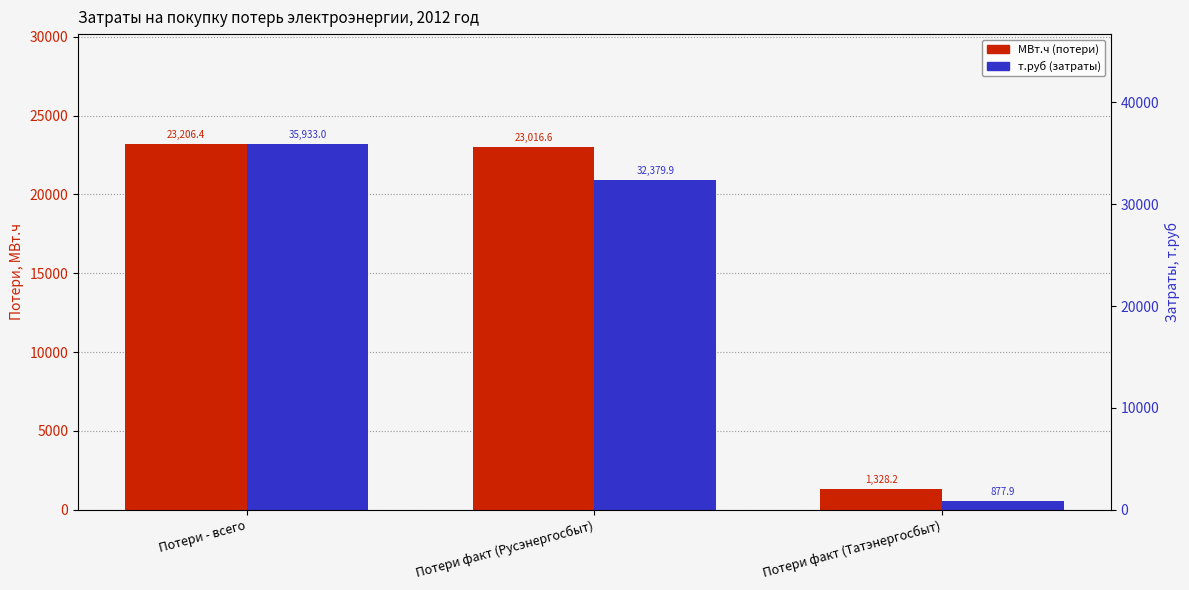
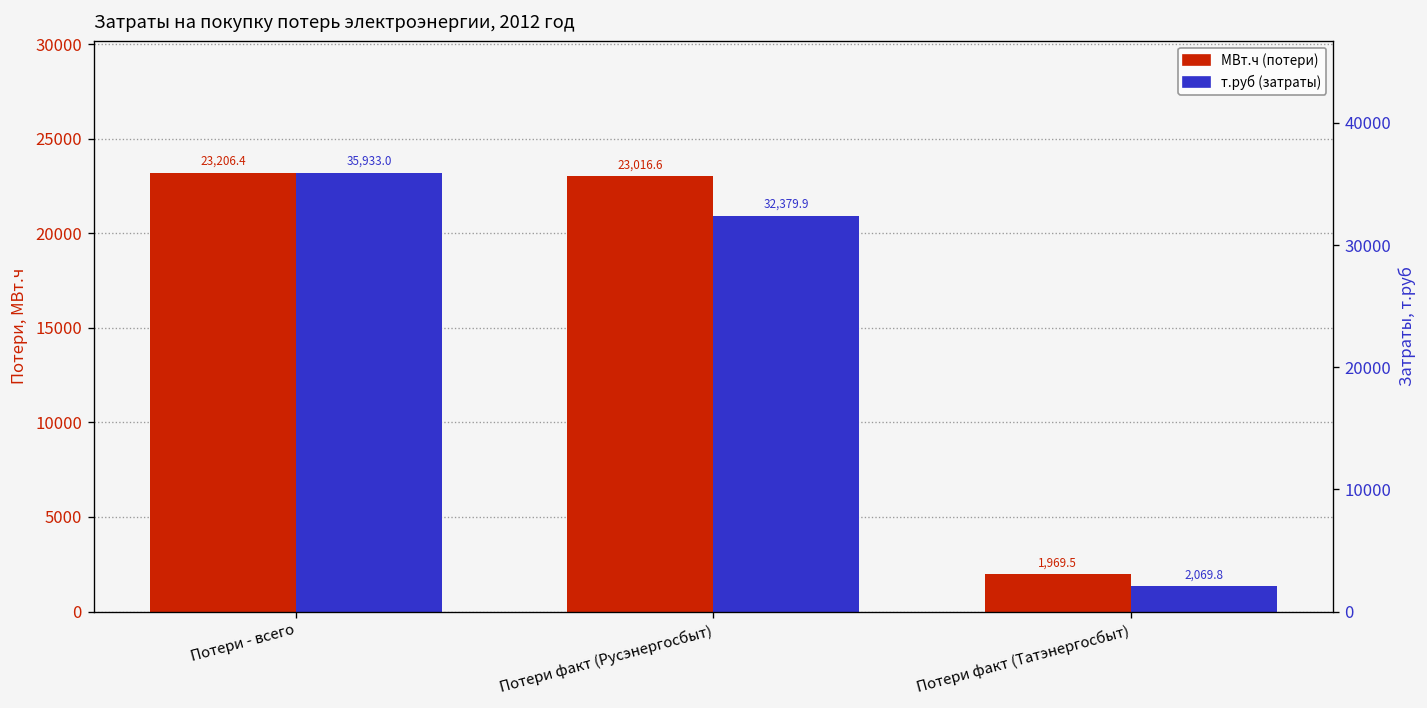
МВт.ч (потери), Потери факт (Татэнергосбыт): 1,328.2 -> 1,969.5
т.руб (затраты), Потери факт (Татэнергосбыт): 877.9 -> 2,069.8
